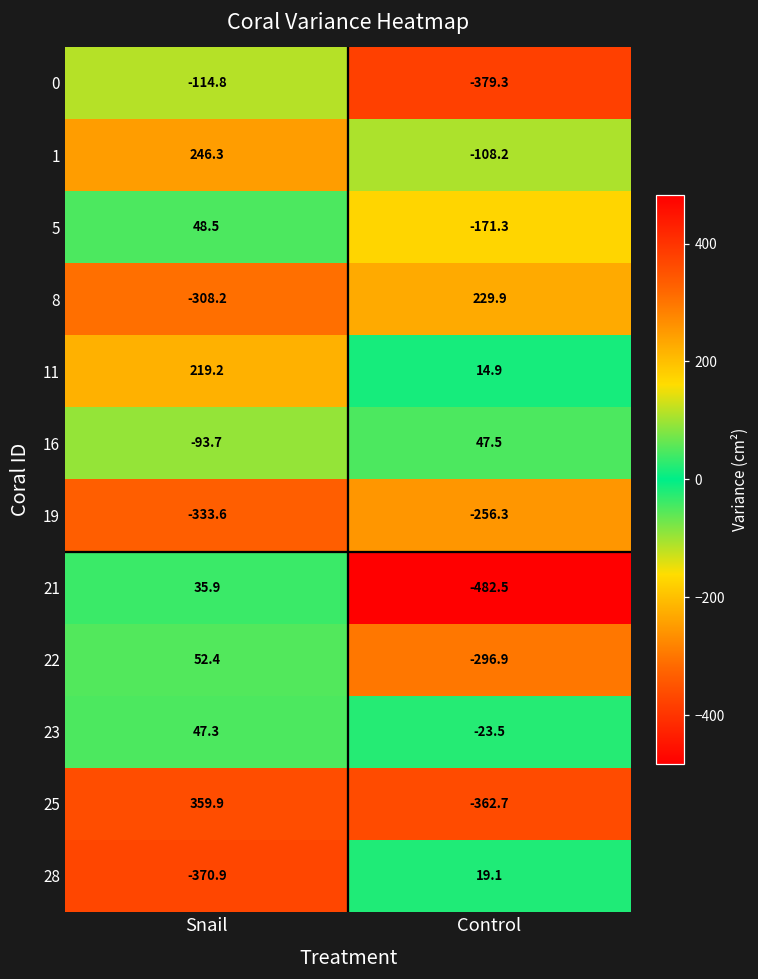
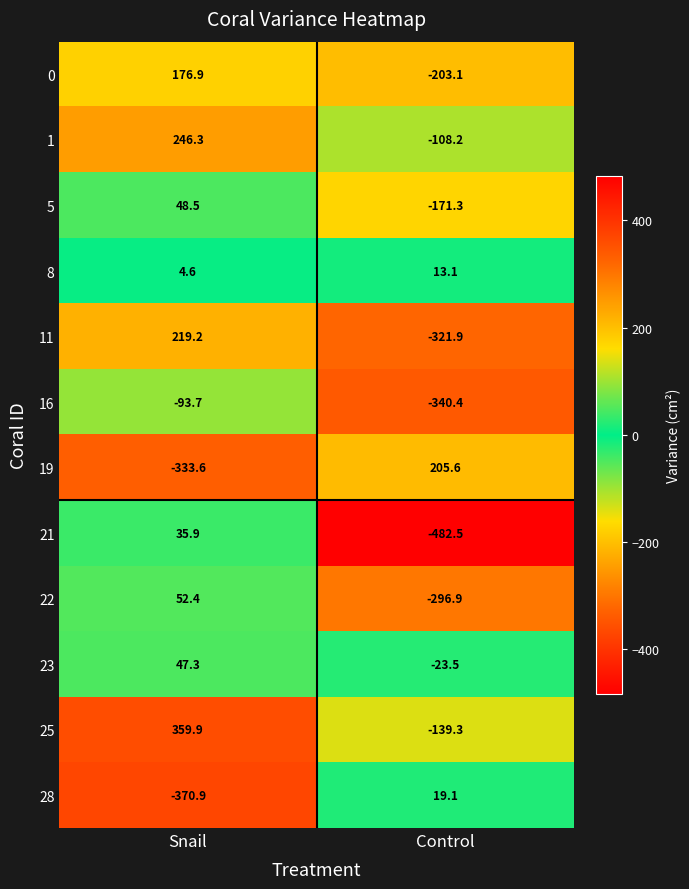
0, Snail: -114.8 -> 176.9
0, Control: -379.3 -> -203.1
8, Snail: -308.2 -> 4.6
8, Control: 229.9 -> 13.1
11, Control: 14.9 -> -321.9
16, Control: 47.5 -> -340.4
19, Control: -256.3 -> 205.6
25, Control: -362.7 -> -139.3
